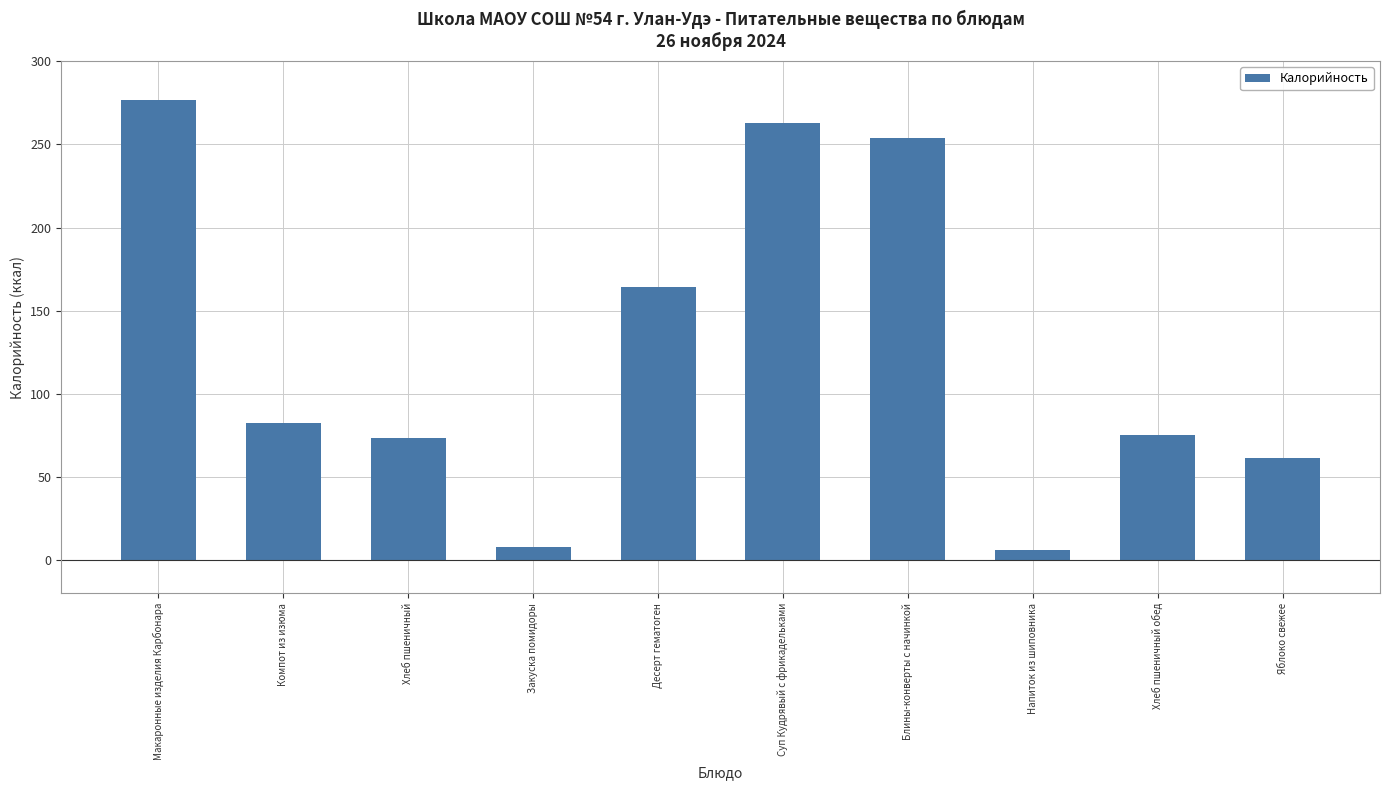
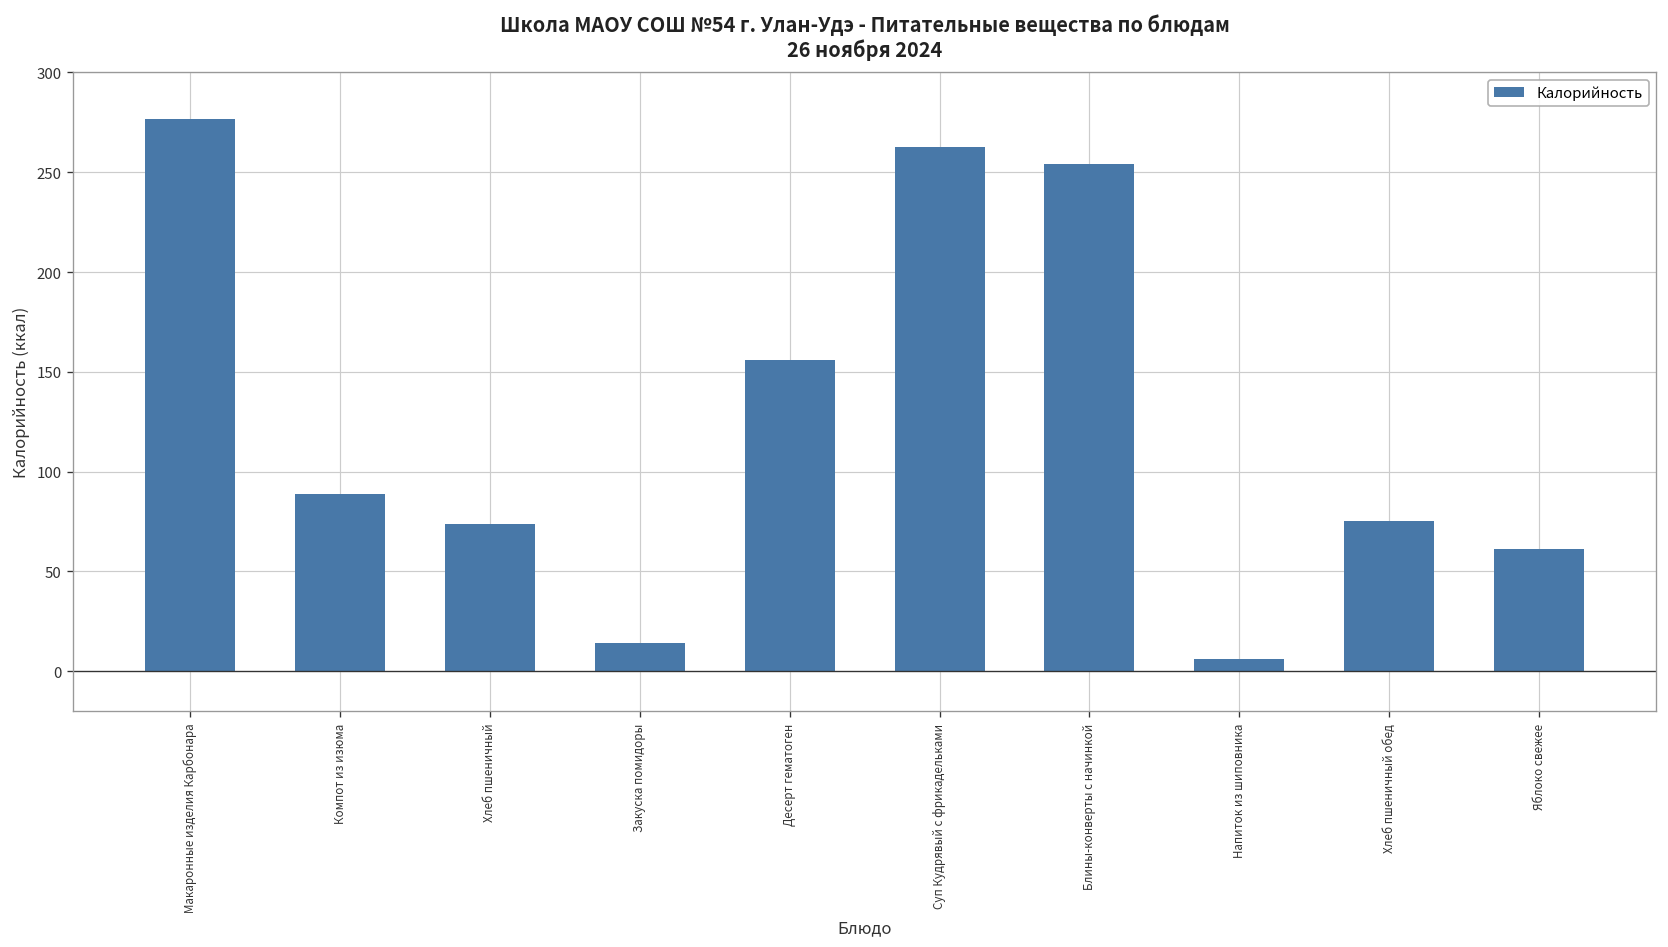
Компот из изюма: 82 -> 89
Закуска помидоры: 8 -> 14
Десерт гематоген: 165 -> 156
